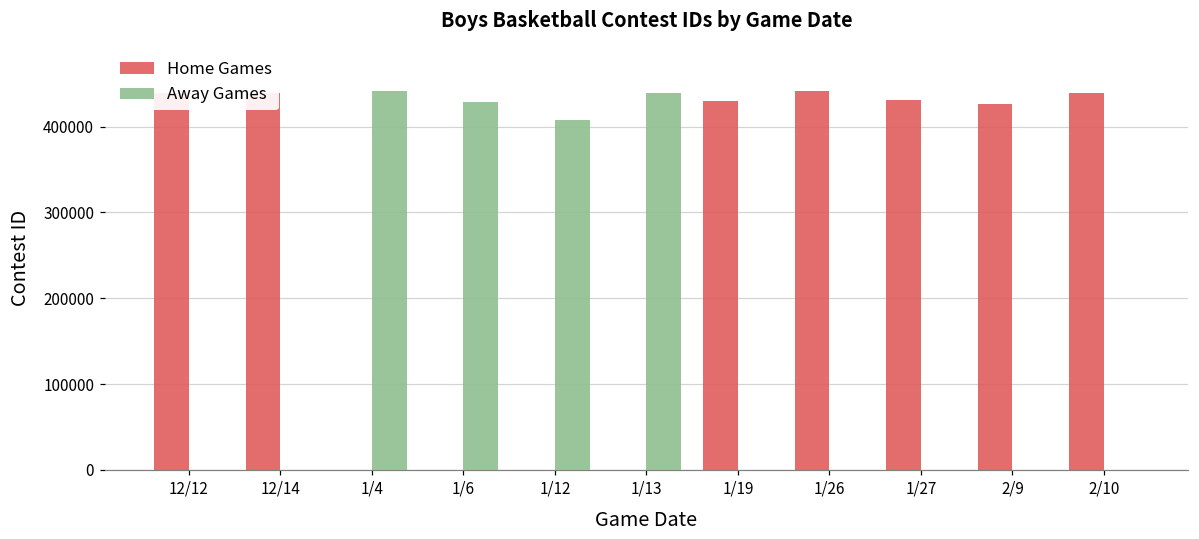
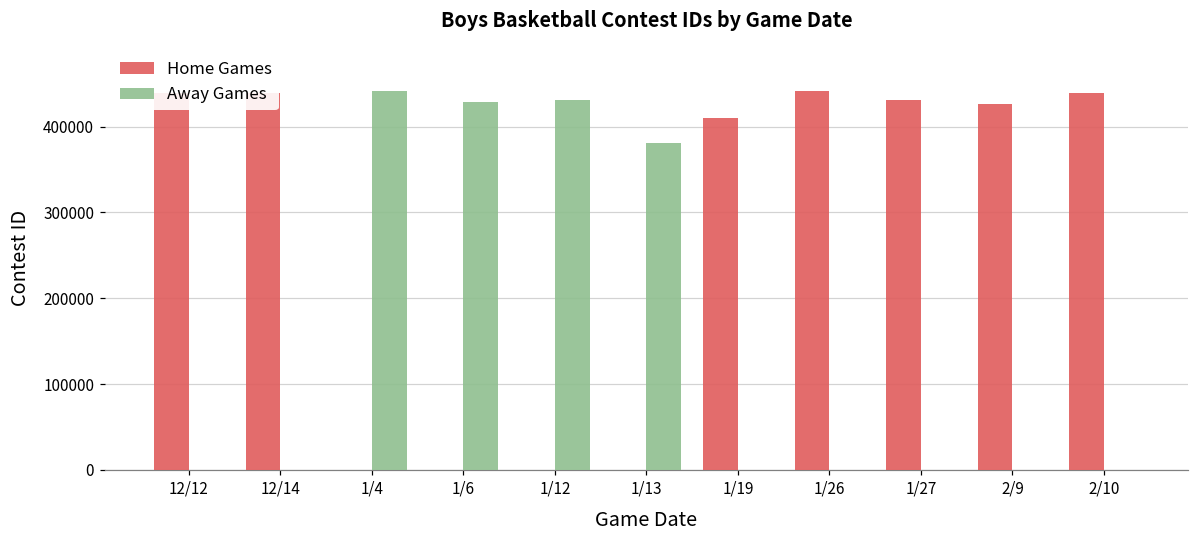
Away Games, 1/12: 410000 -> 430000
Away Games, 1/13: 440000 -> 380000
Home Games, 1/19: 430000 -> 410000
